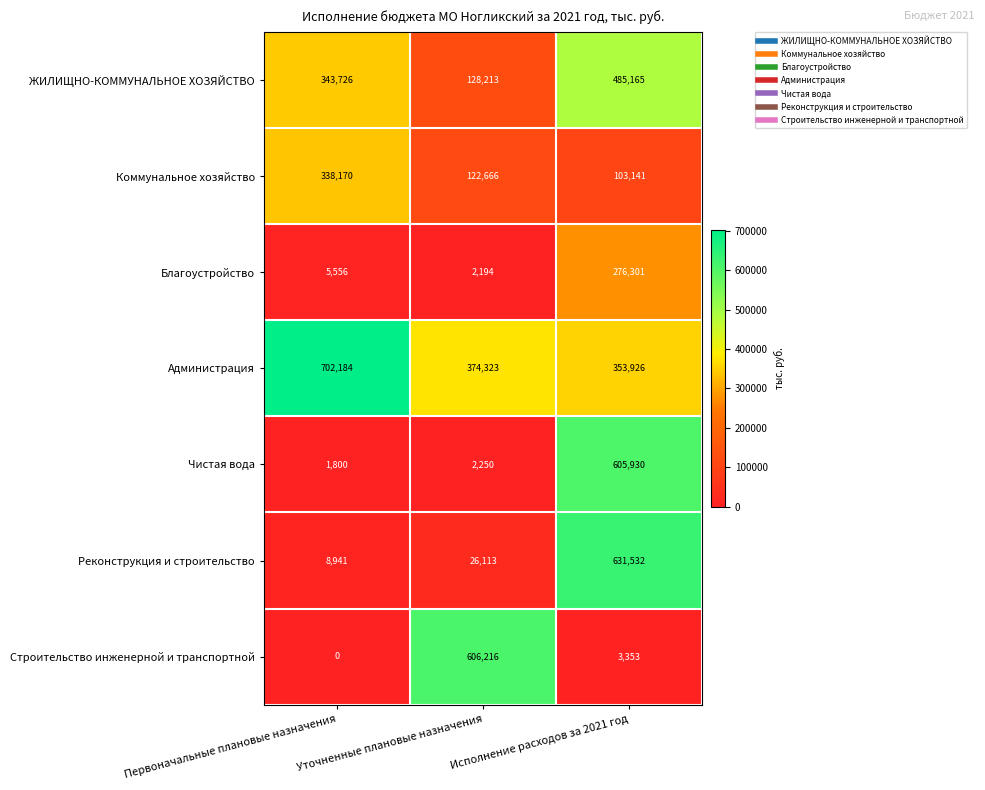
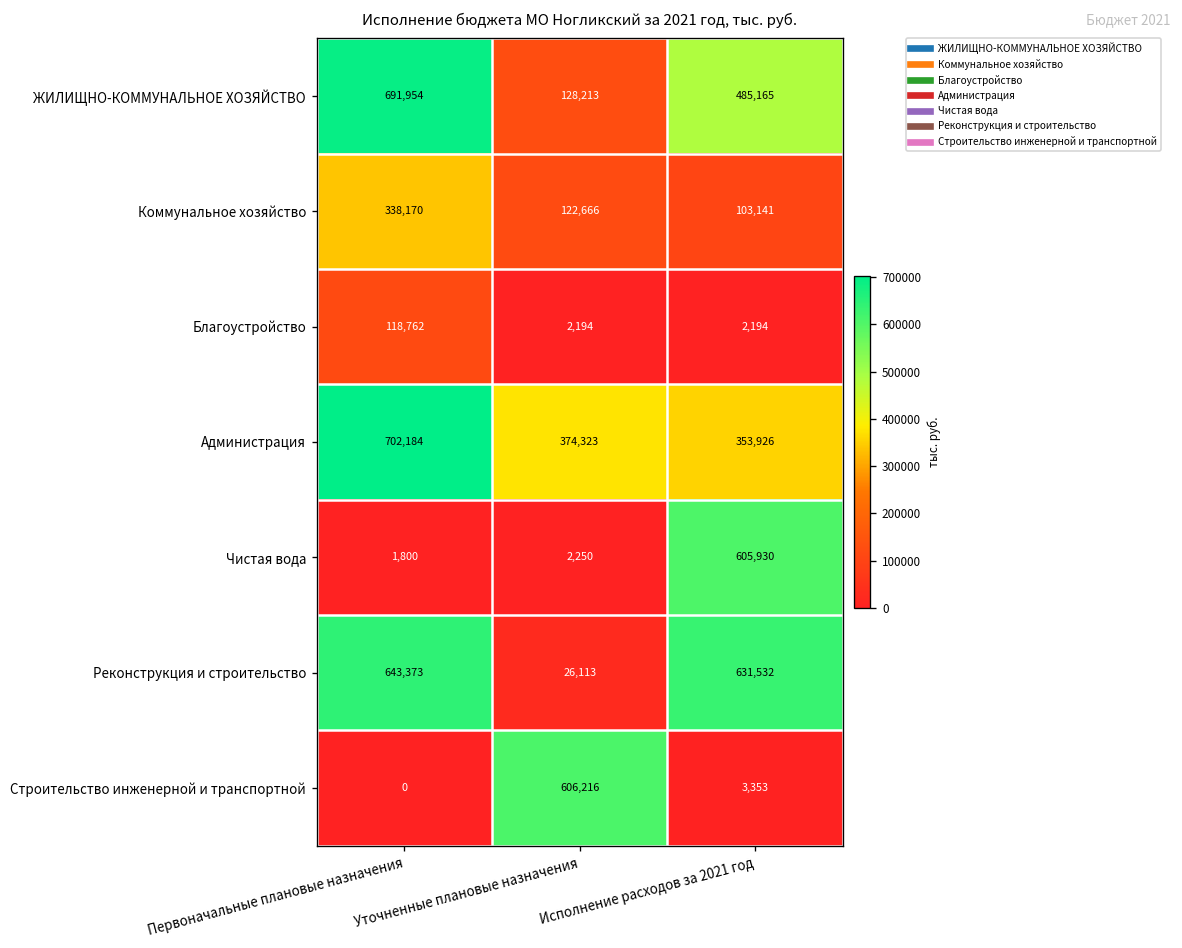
ЖИЛИЩНО-КОММУНАЛЬНОЕ ХОЗЯЙСТВО, Первоначальные плановые назначения: 343,726 -> 691,954
Благоустройство, Первоначальные плановые назначения: 5,556 -> 118,762
Благоустройство, Исполнение расходов за 2021 год: 276,301 -> 2,194
Реконструкция и строительство, Первоначальные плановые назначения: 8,941 -> 643,373
